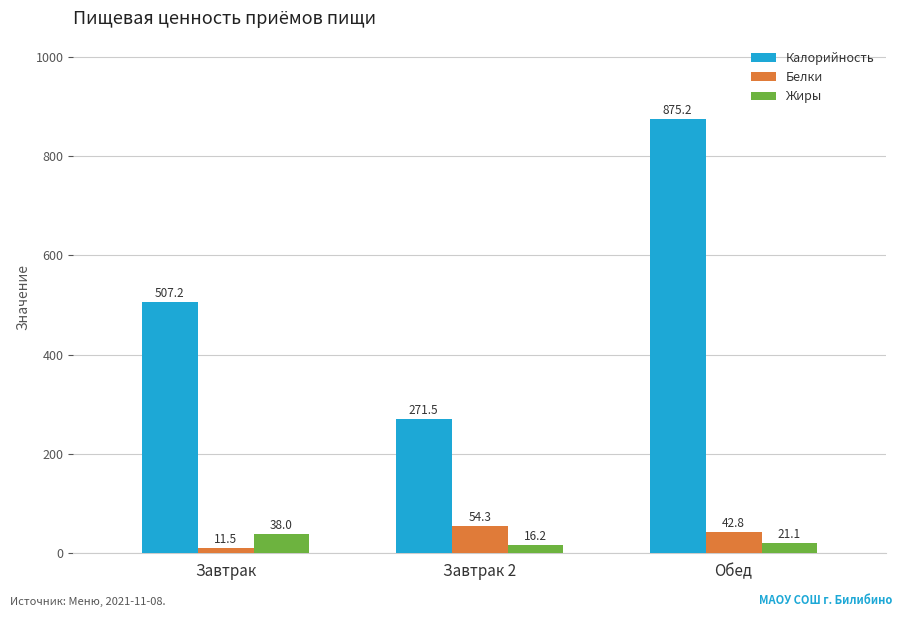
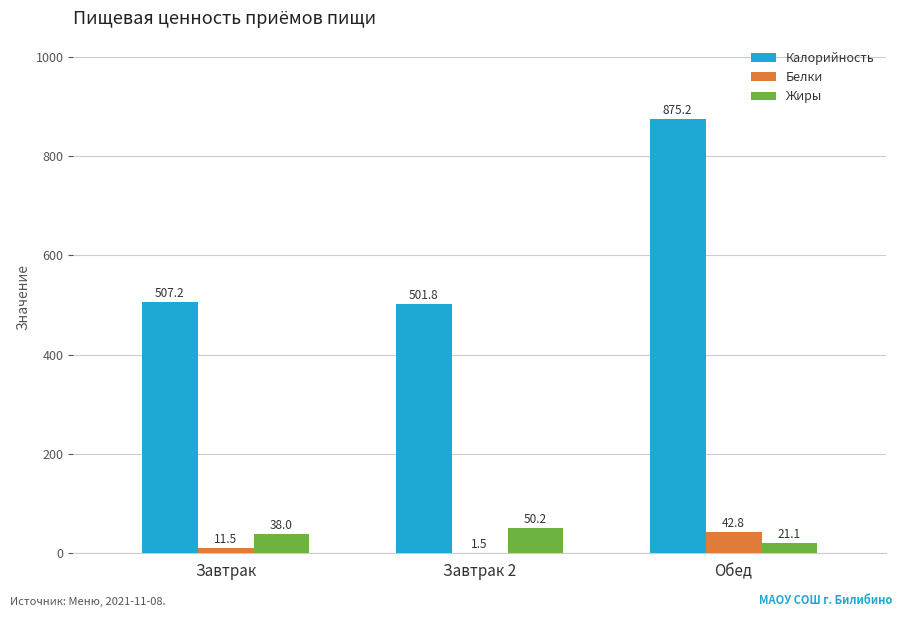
Калорийность, Завтрак 2: 271.5 -> 501.8
Белки, Завтрак 2: 54.3 -> 1.5
Жиры, Завтрак 2: 16.2 -> 50.2
